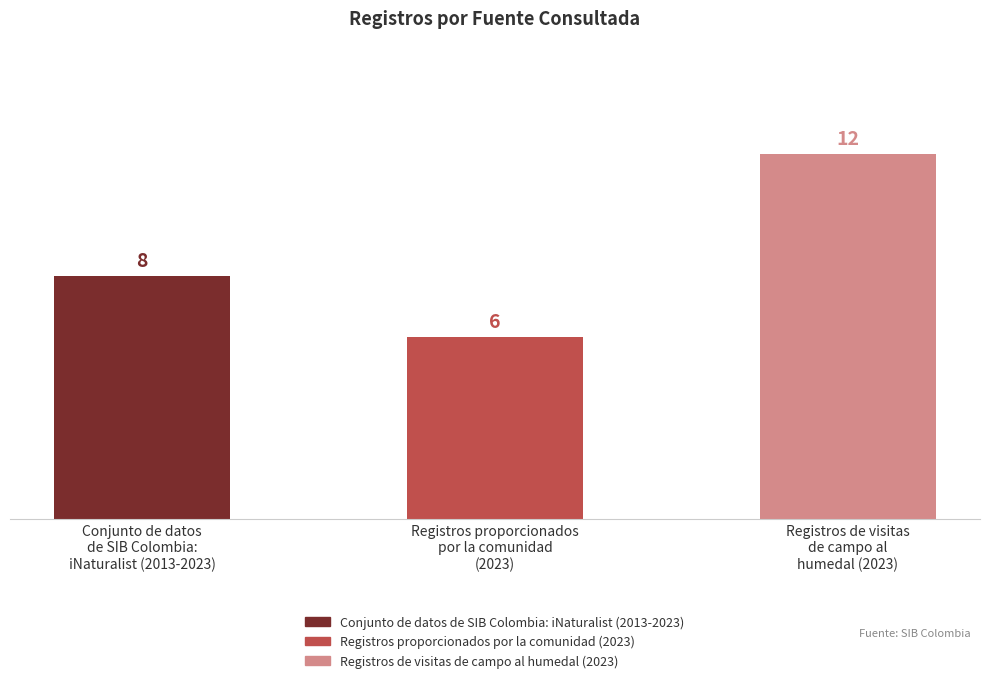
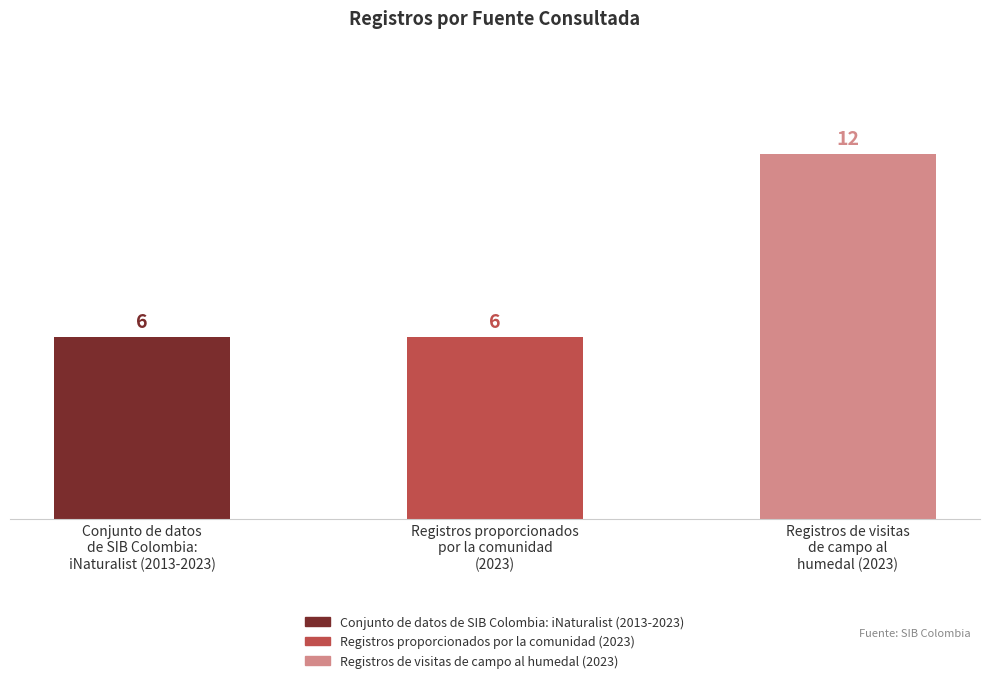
Conjunto de datos de SIB Colombia: iNaturalist (2013-2023): 8 -> 6
